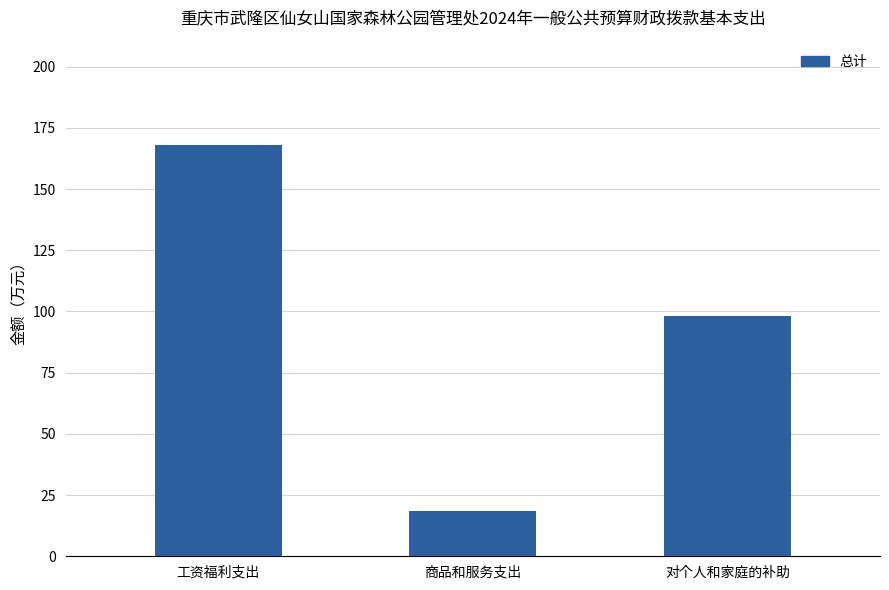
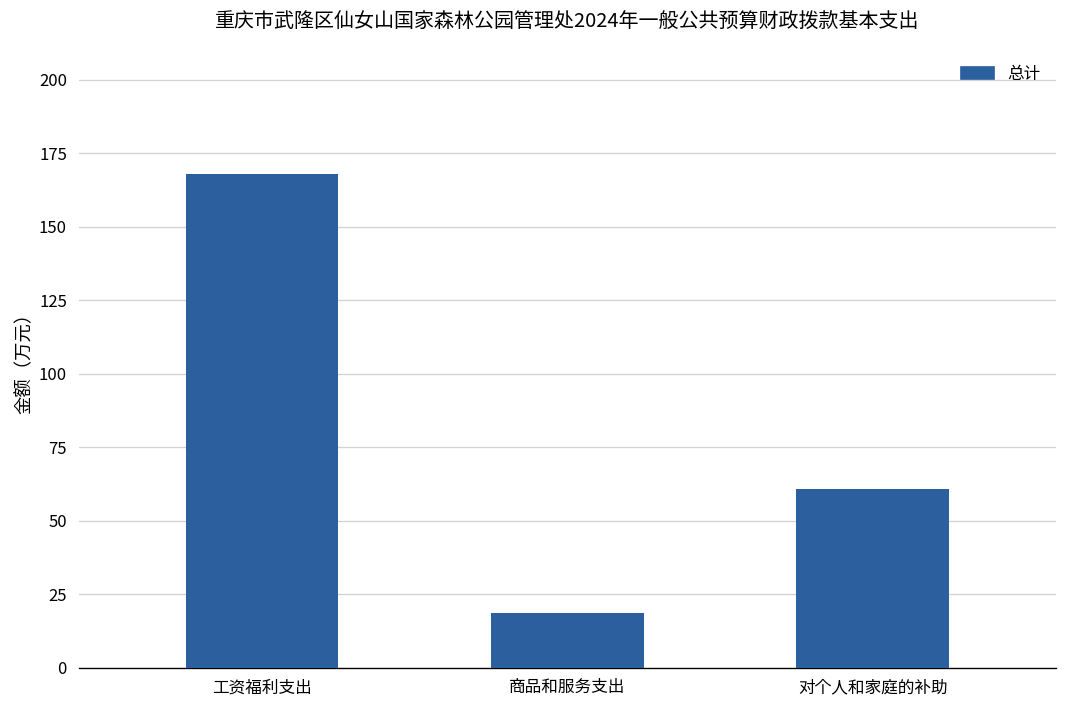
对个人和家庭的补助: 98 -> 61
